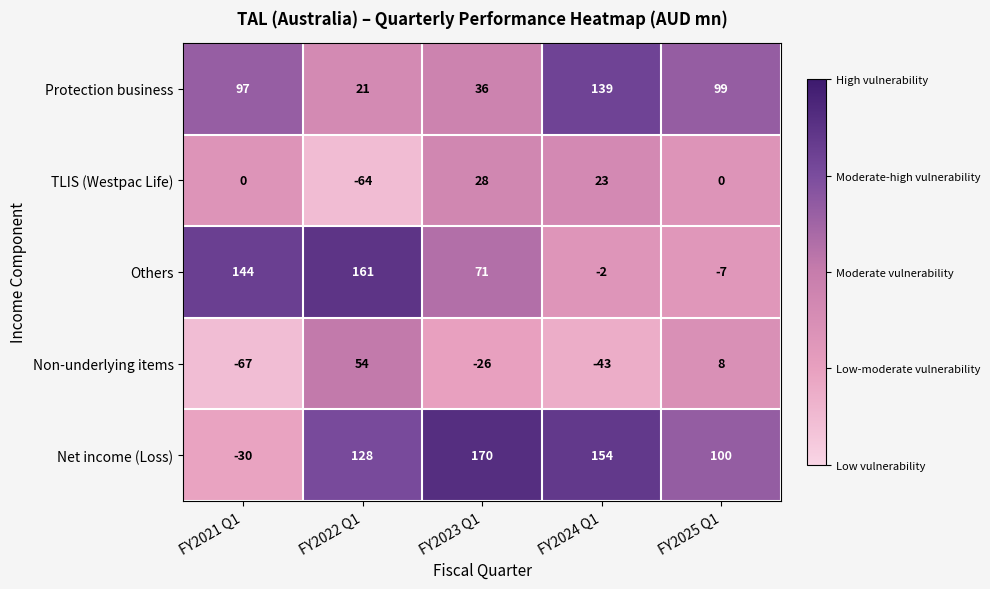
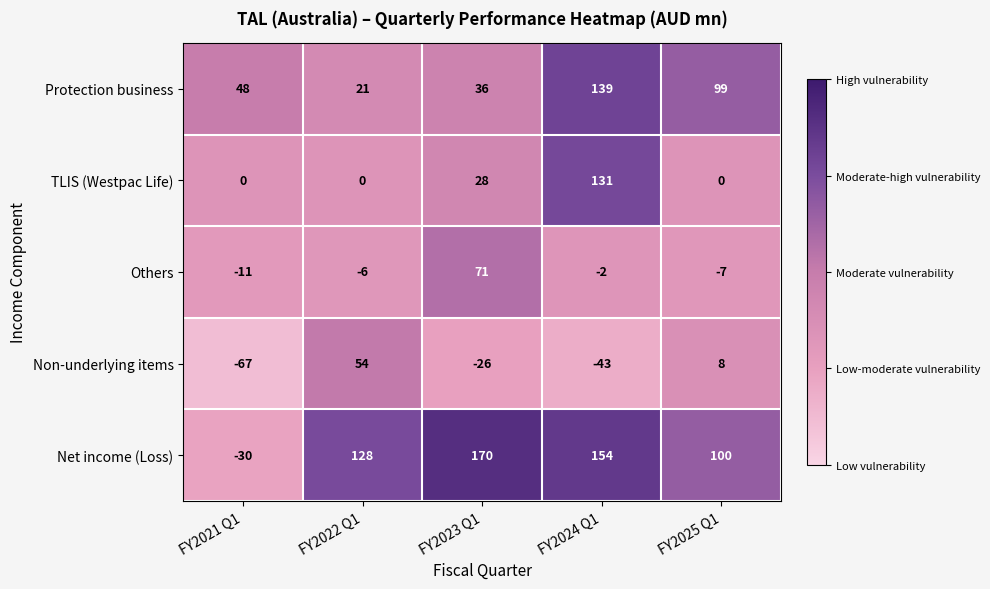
Protection business, FY2021 Q1: 97 -> 48
TLIS (Westpac Life), FY2022 Q1: -64 -> 0
TLIS (Westpac Life), FY2024 Q1: 23 -> 131
Others, FY2021 Q1: 144 -> -11
Others, FY2022 Q1: 161 -> -6
